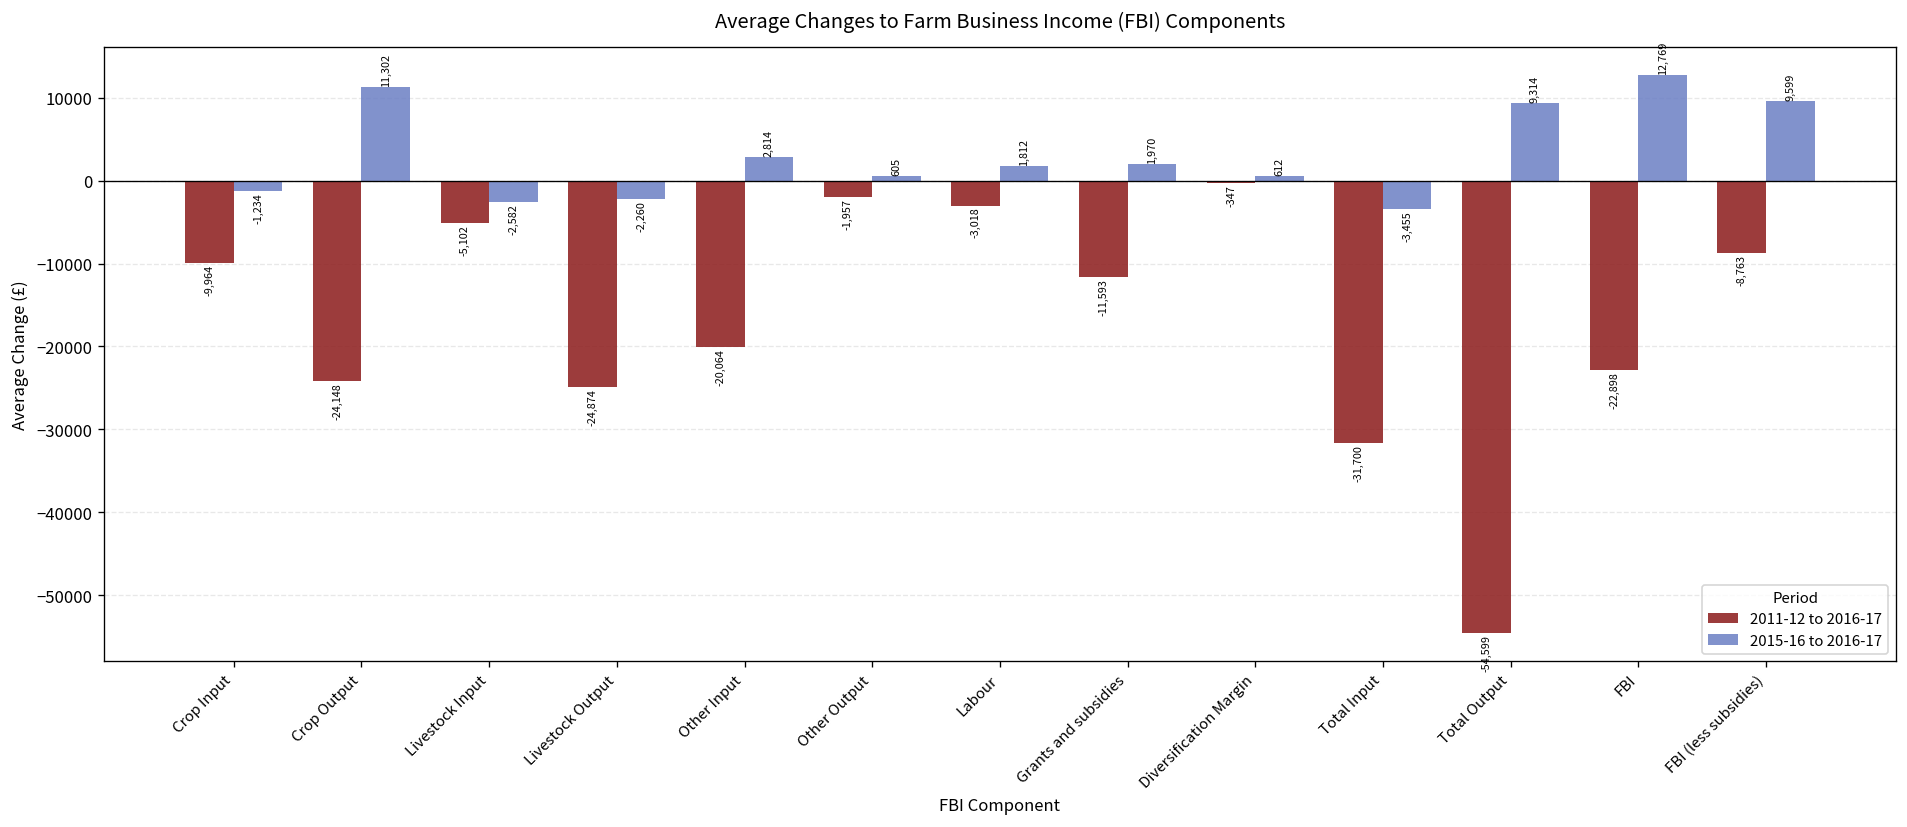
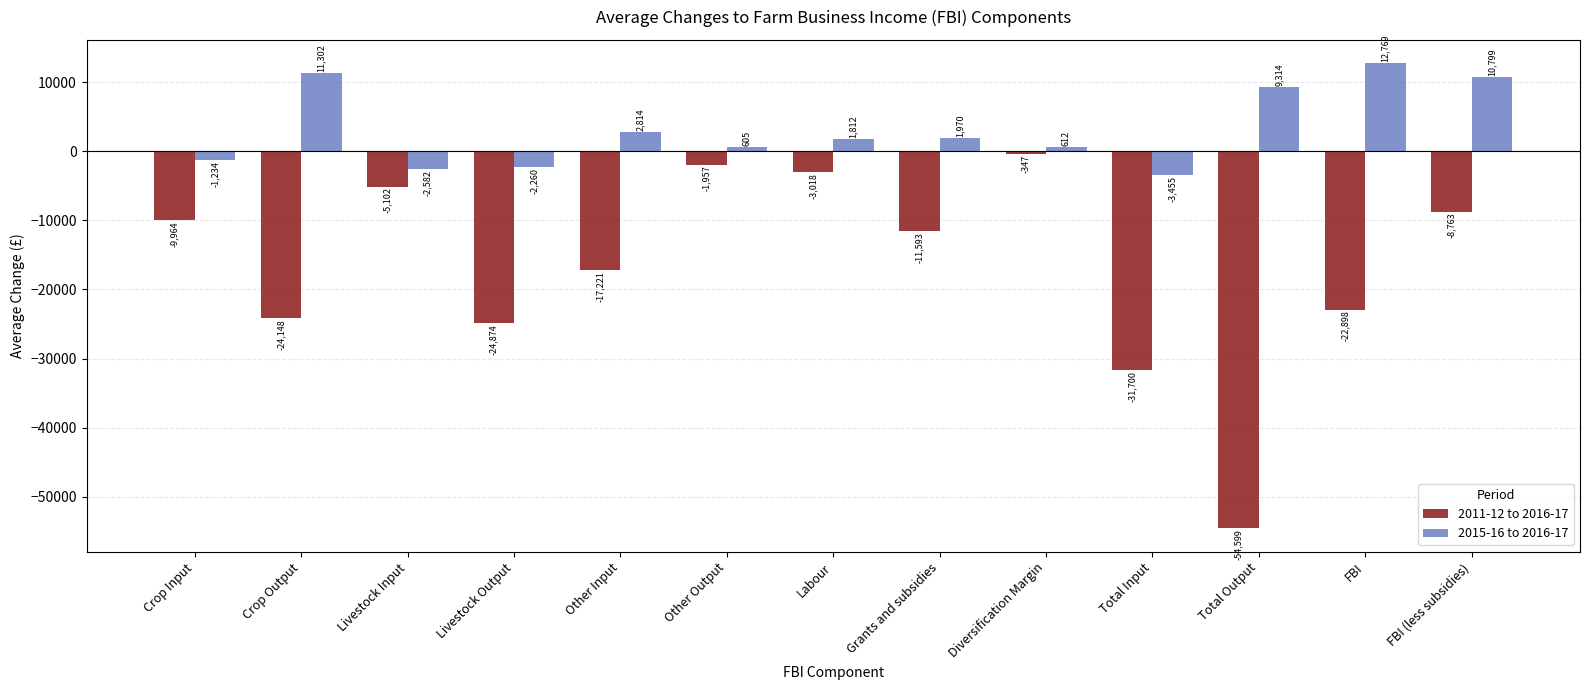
2011-12 to 2016-17, Other Input: -20,064 -> -17,221
2015-16 to 2016-17, FBI (less subsidies): 9,599 -> 10,799
